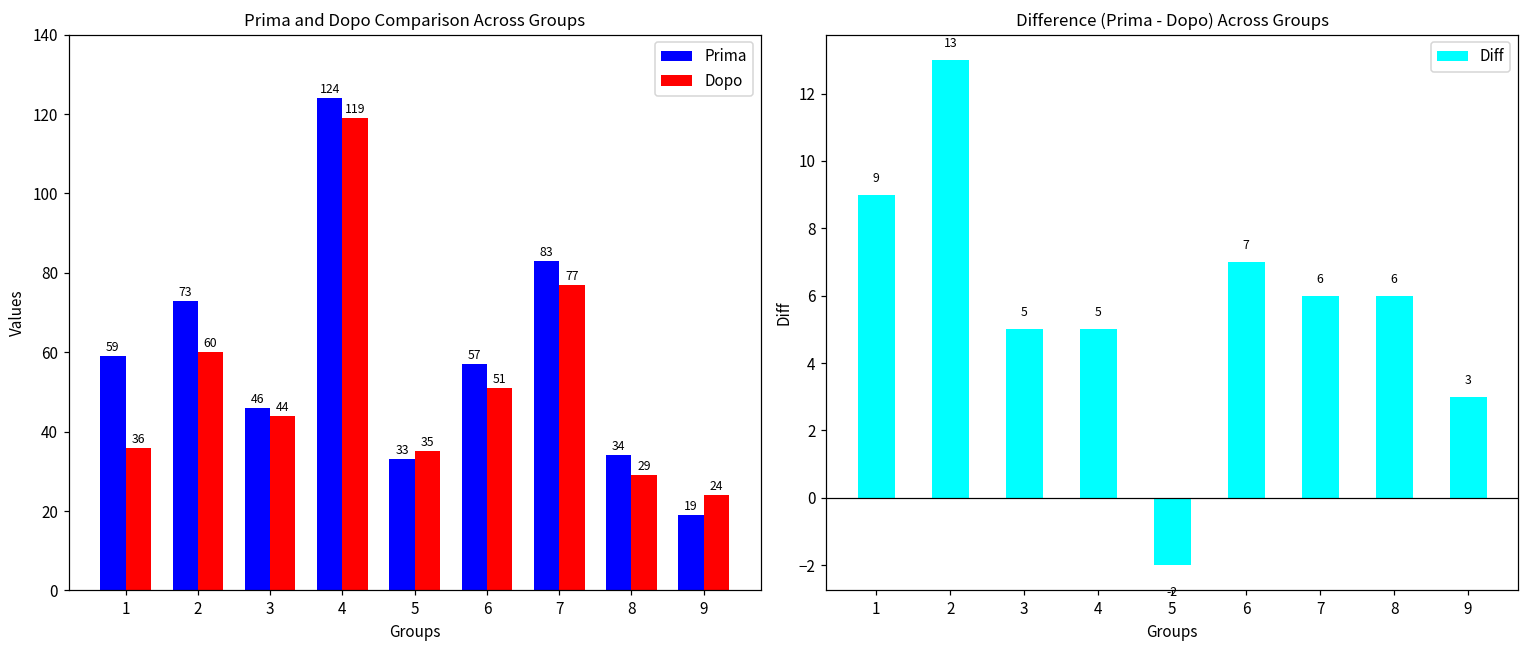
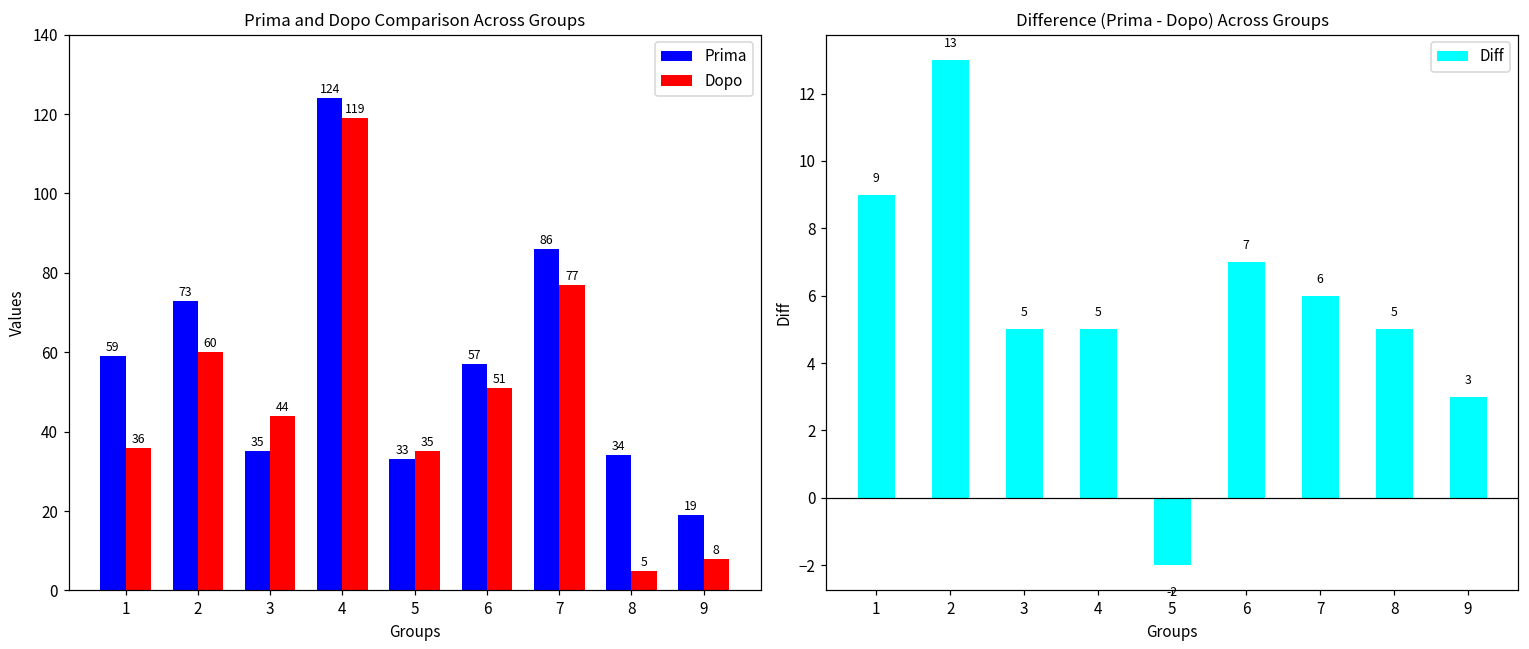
Prima and Dopo Comparison Across Groups, Prima, 3: 46 -> 35
Prima and Dopo Comparison Across Groups, Prima, 7: 83 -> 86
Prima and Dopo Comparison Across Groups, Dopo, 8: 29 -> 5
Prima and Dopo Comparison Across Groups, Dopo, 9: 24 -> 8
Difference (Prima - Dopo) Across Groups, 8: 6 -> 5
